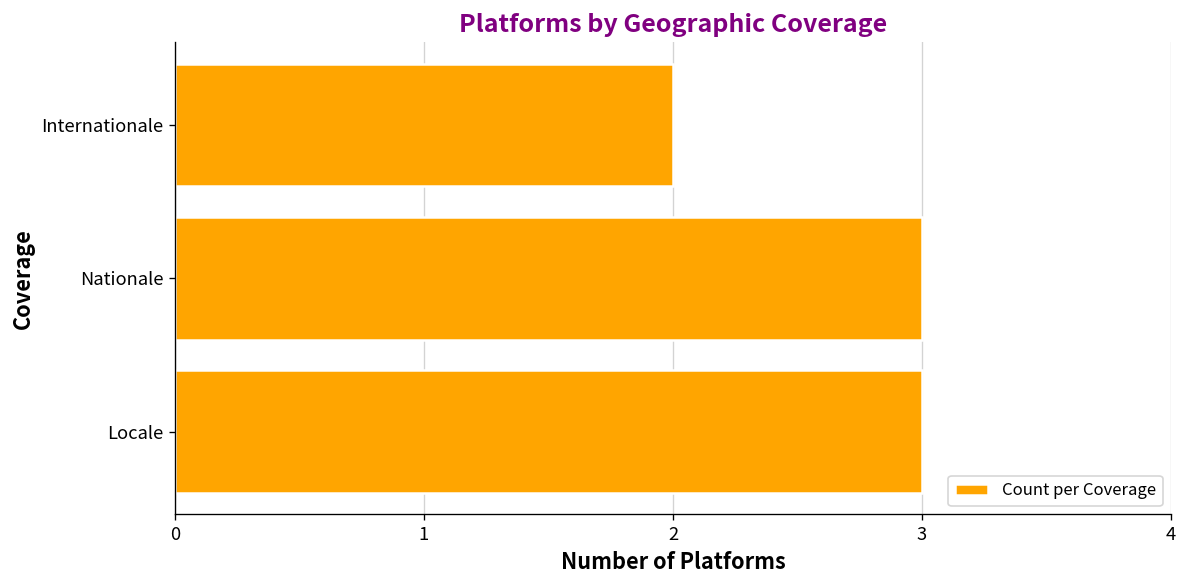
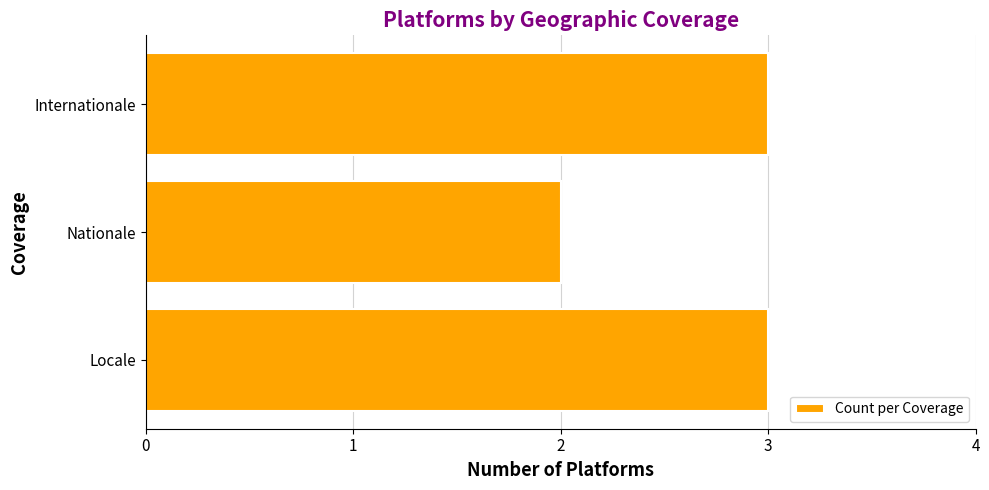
Internationale: 2 -> 3
Nationale: 3 -> 2
